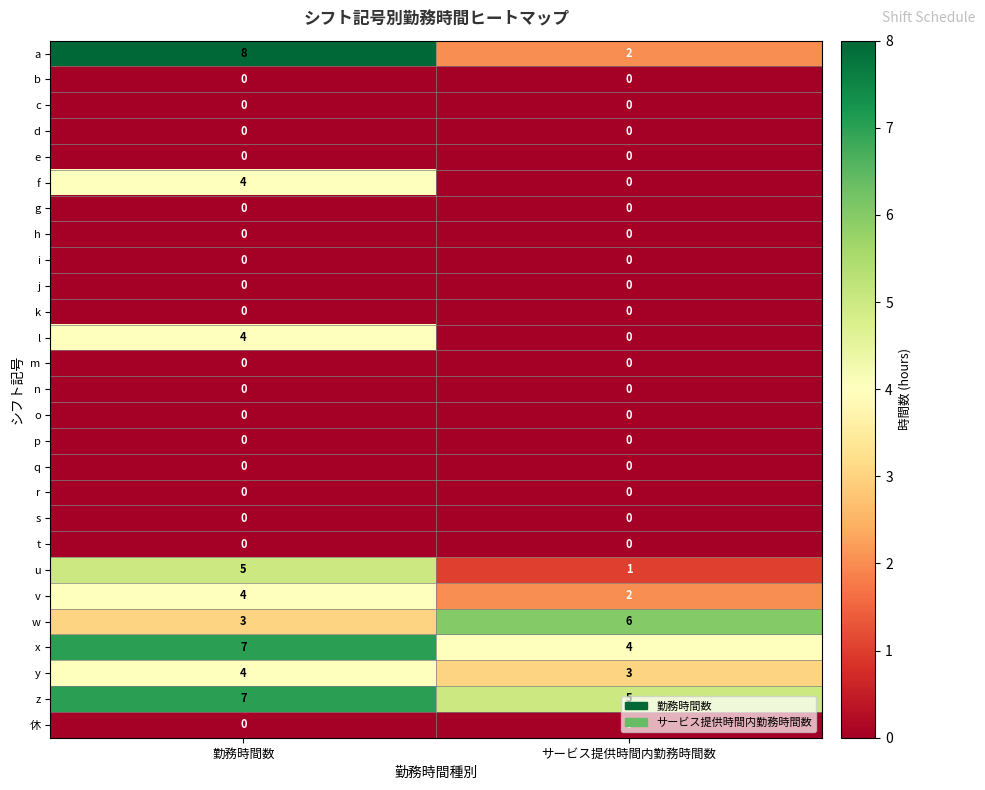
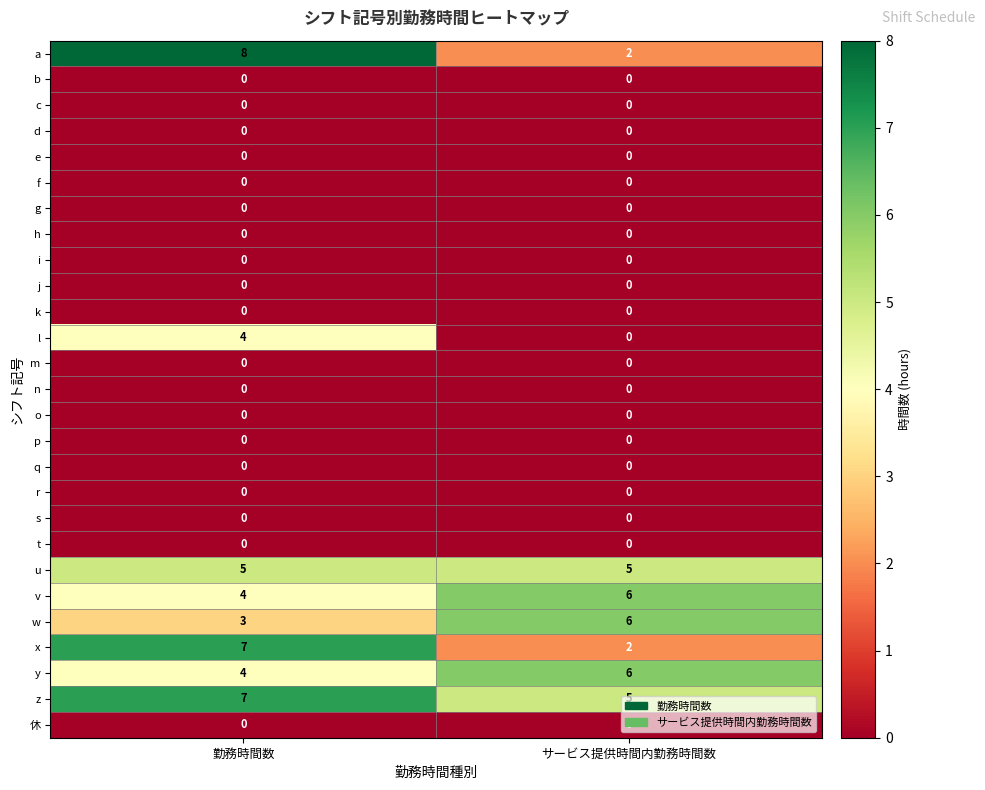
f, 勤務時間数: 4 -> 0
u, サービス提供時間内勤務時間数: 1 -> 5
v, サービス提供時間内勤務時間数: 2 -> 6
x, サービス提供時間内勤務時間数: 4 -> 2
y, サービス提供時間内勤務時間数: 3 -> 6
